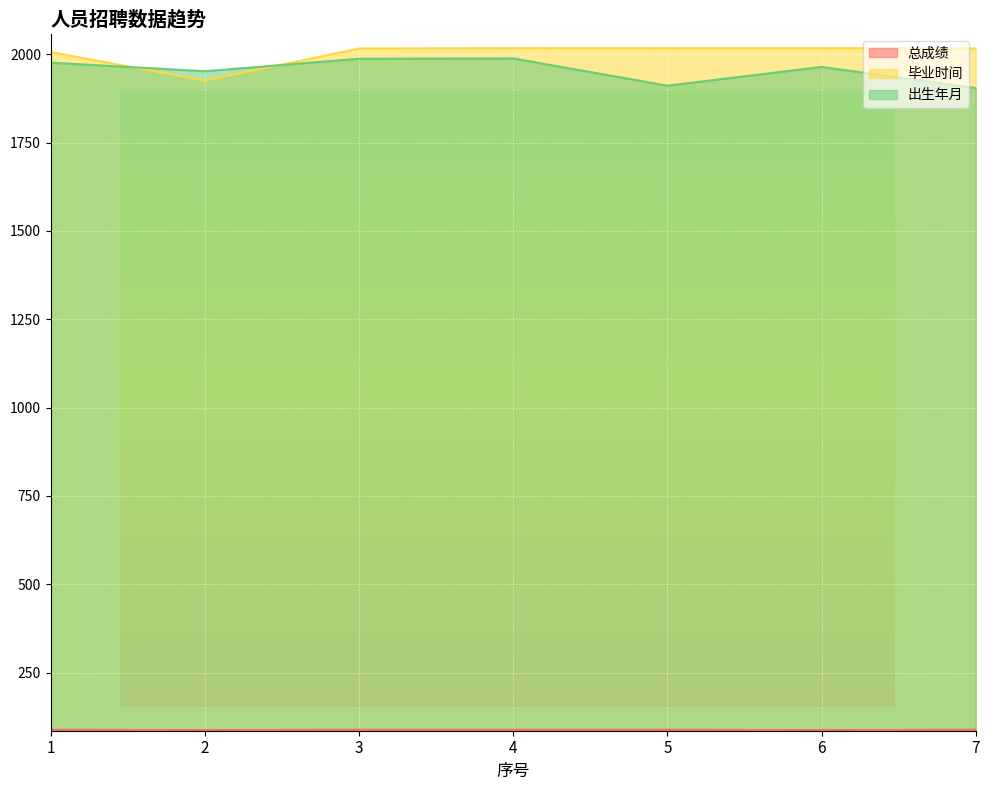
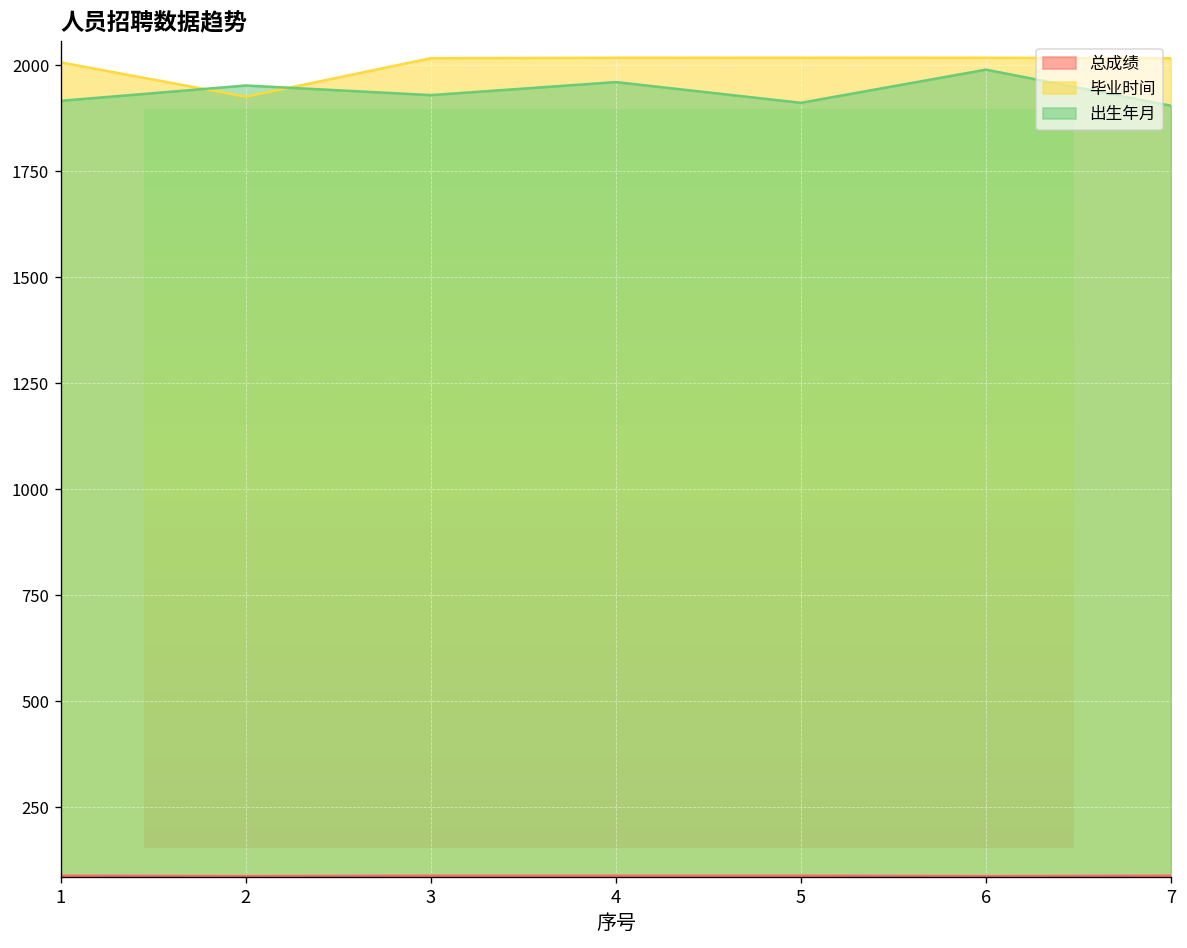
人员招聘数据趋势, 出生年月, 1: 1980 -> 1920
人员招聘数据趋势, 出生年月, 3: 1990 -> 1930
人员招聘数据趋势, 出生年月, 4: 1990 -> 1960
人员招聘数据趋势, 出生年月, 6: 1960 -> 1990
